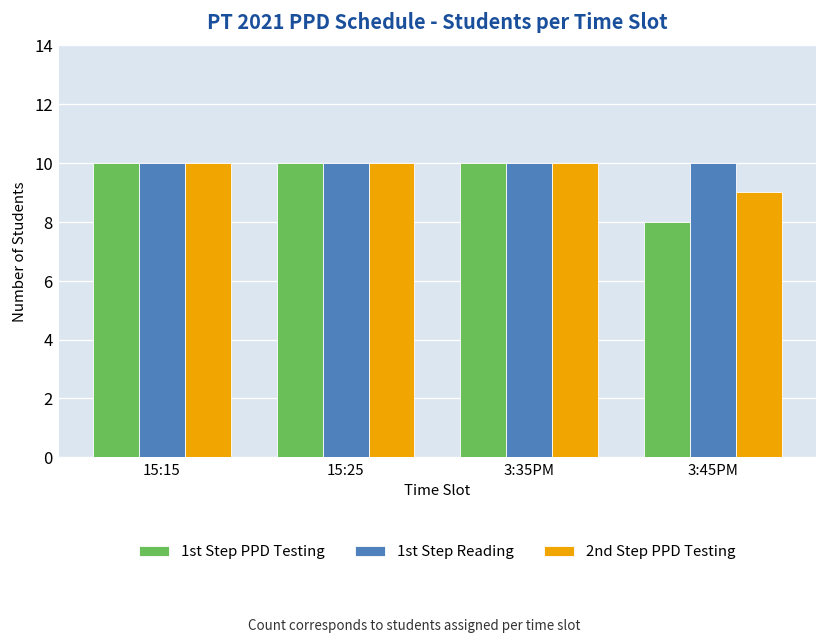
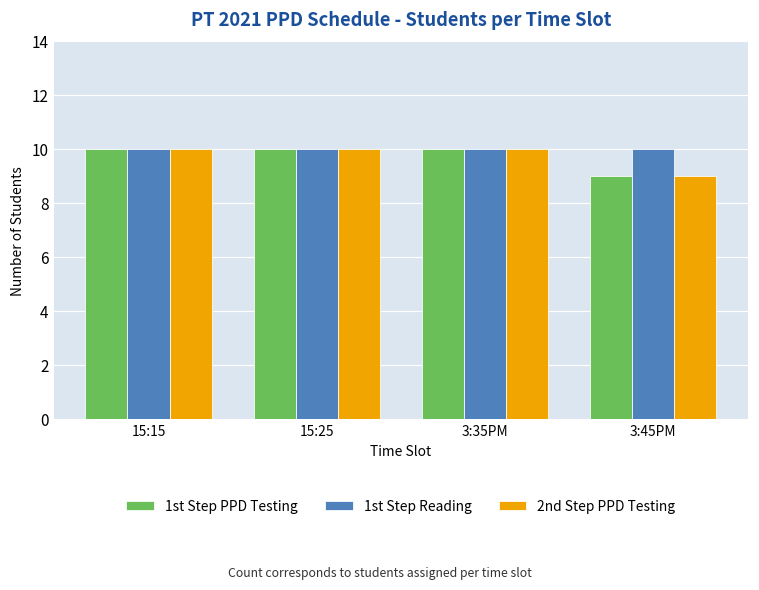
1st Step PPD Testing, 3:45PM: 8 -> 9
